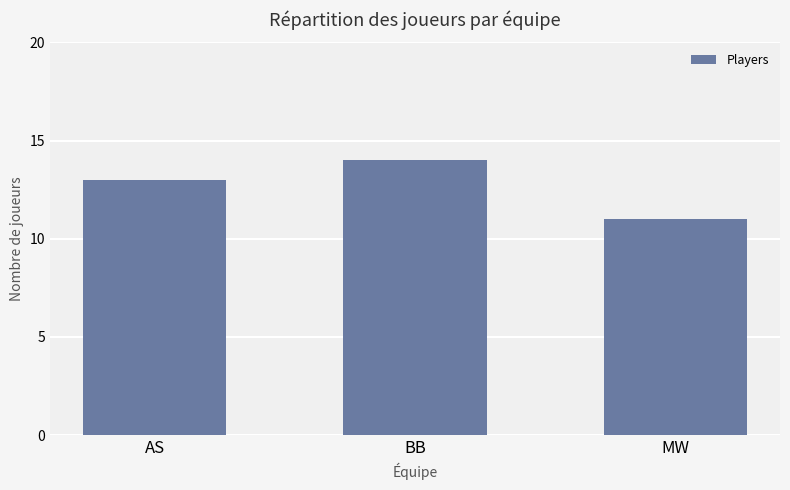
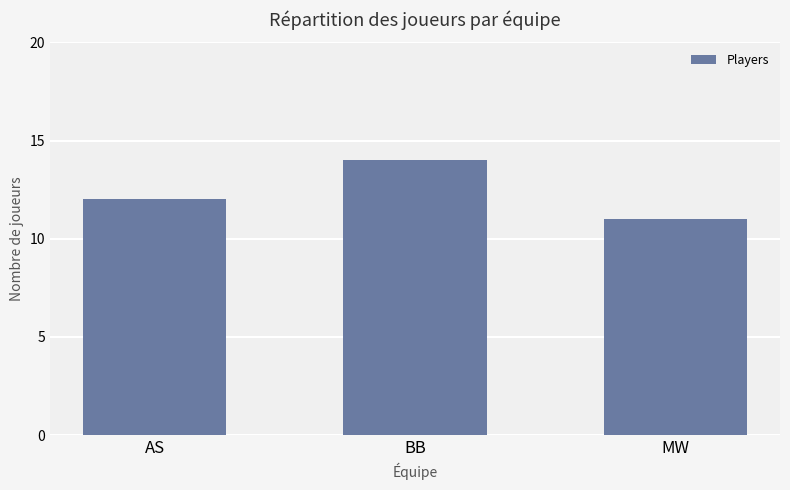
AS: 13 -> 12
